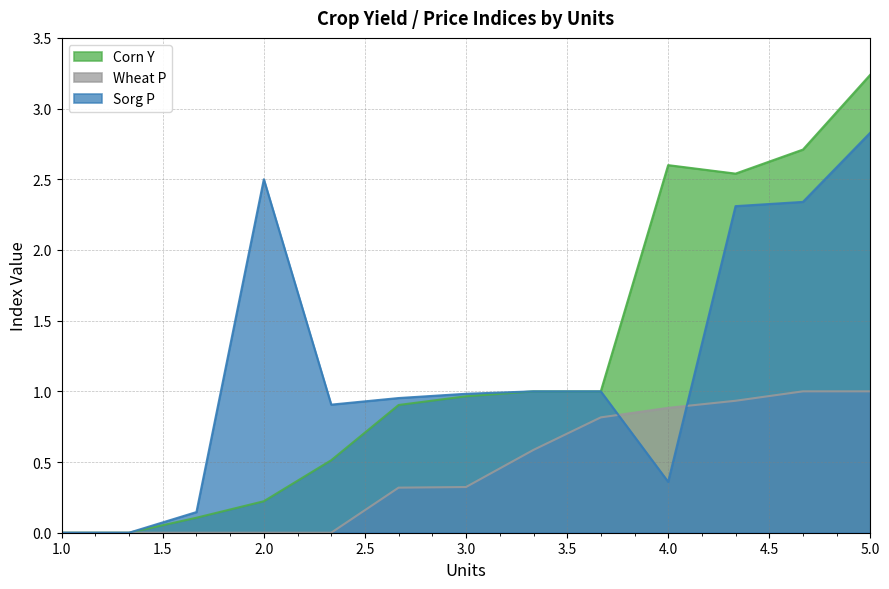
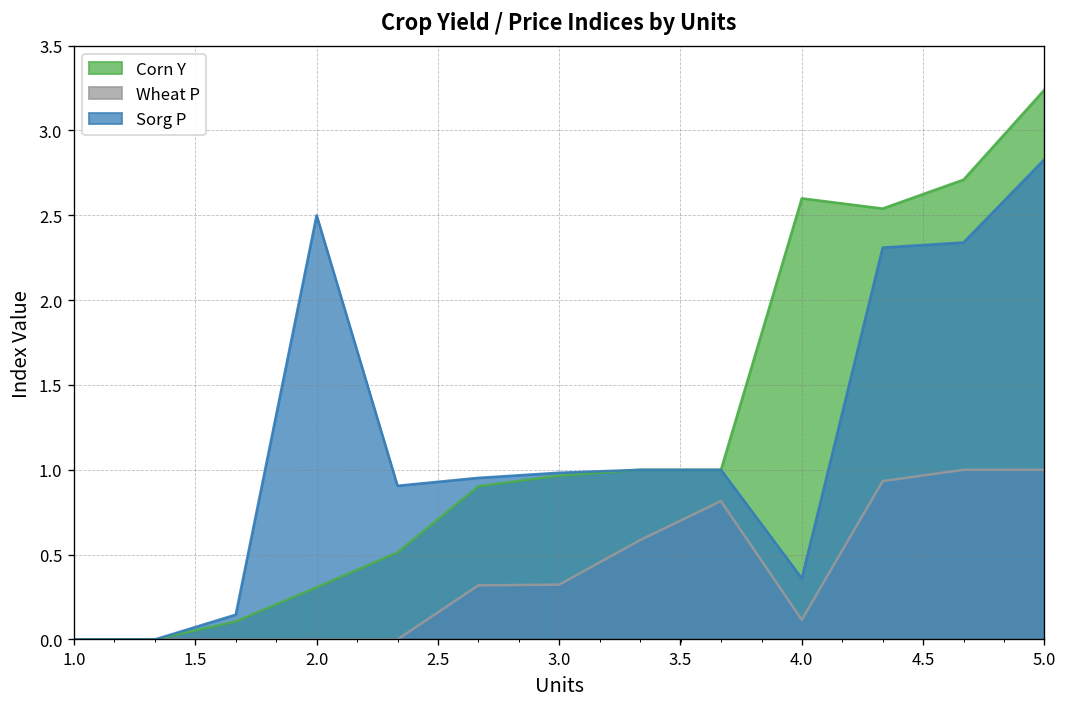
Corn Y, 2.0: 0.22 -> 0.31
Wheat P, 4.0: 0.88 -> 0.12
